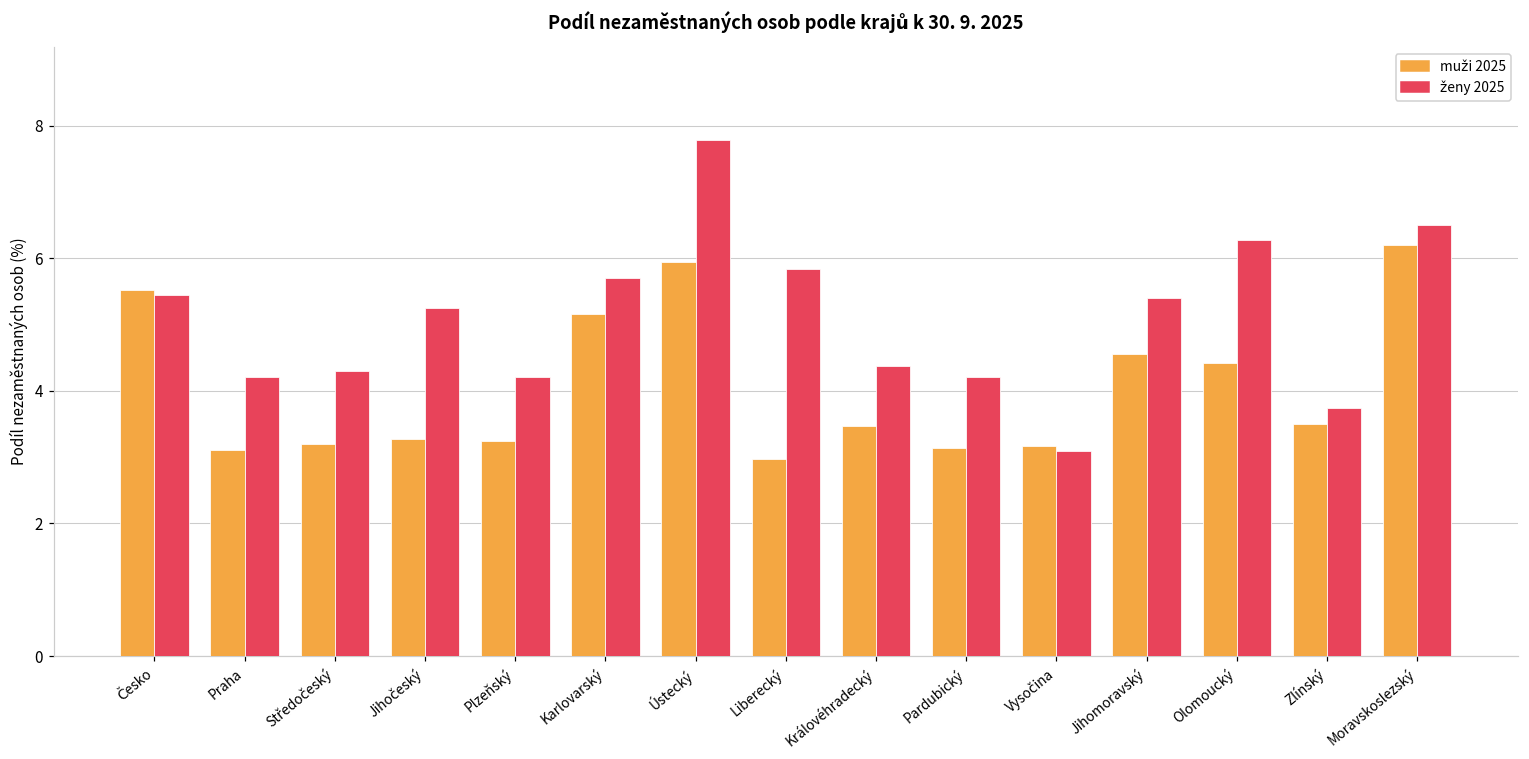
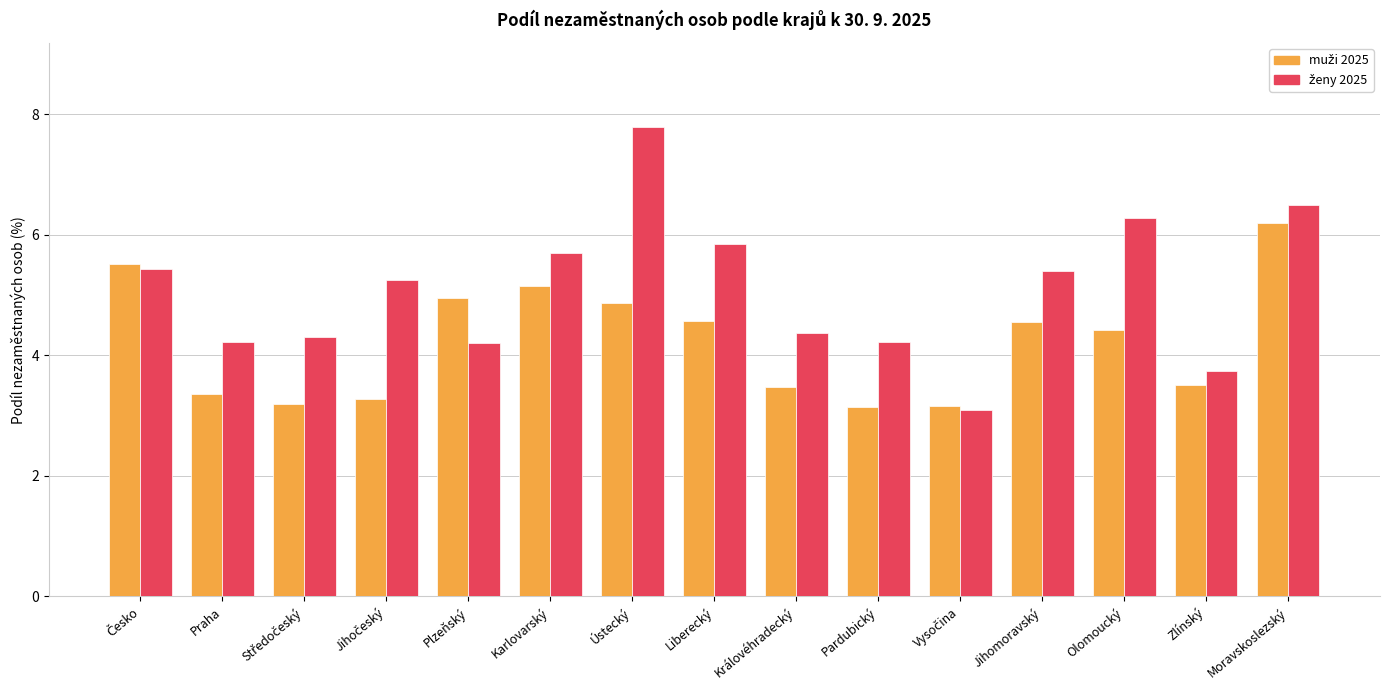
muži 2025, Praha: 3.1 -> 3.4
muži 2025, Plzeňský: 3.2 -> 4.9
muži 2025, Ústecký: 5.9 -> 4.9
muži 2025, Liberecký: 3.0 -> 4.6
